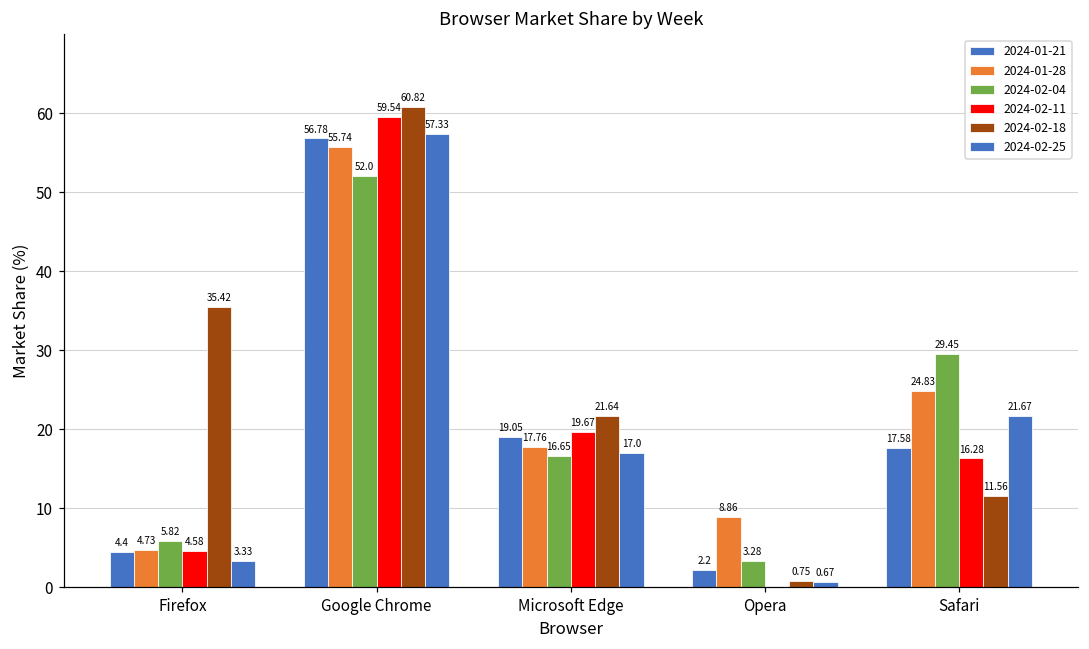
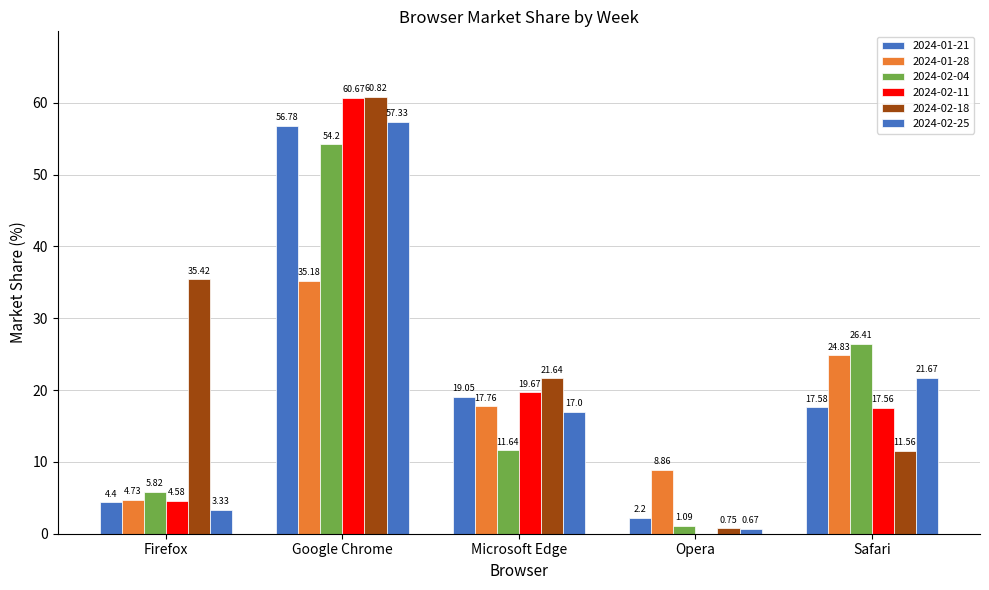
2024-01-28, Google Chrome: 55.74 -> 35.18
2024-02-04, Google Chrome: 52.0 -> 54.2
2024-02-11, Google Chrome: 59.54 -> 60.67
2024-02-04, Microsoft Edge: 16.65 -> 11.64
2024-02-04, Opera: 3.28 -> 1.09
2024-02-04, Safari: 29.45 -> 26.41
2024-02-11, Safari: 16.28 -> 17.56
